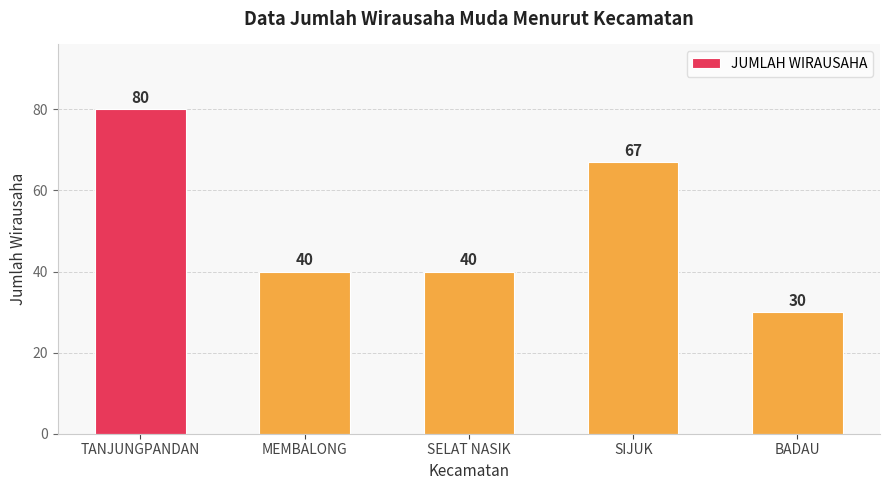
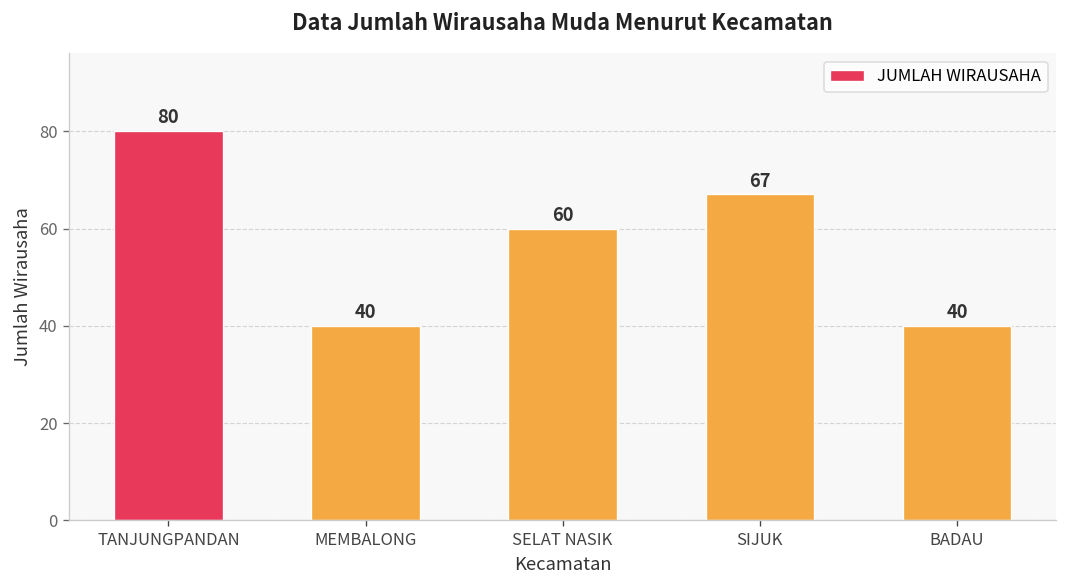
SELAT NASIK: 40 -> 60
BADAU: 30 -> 40
